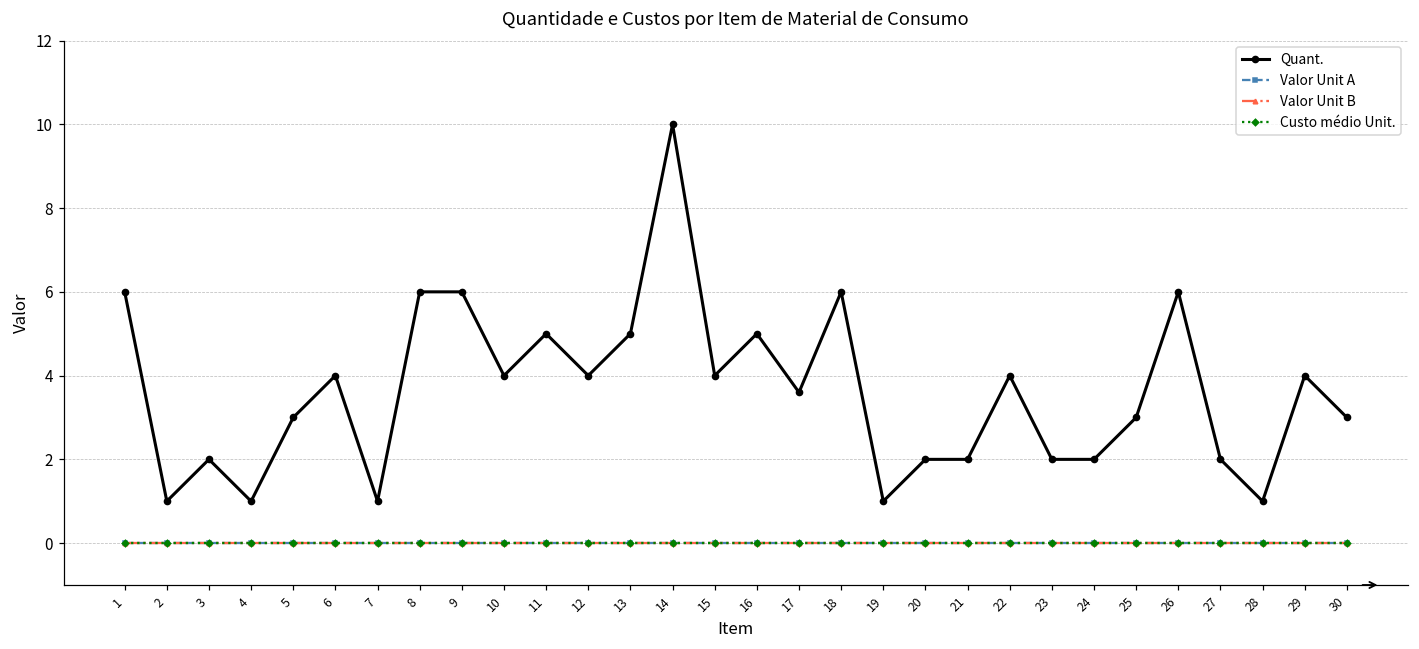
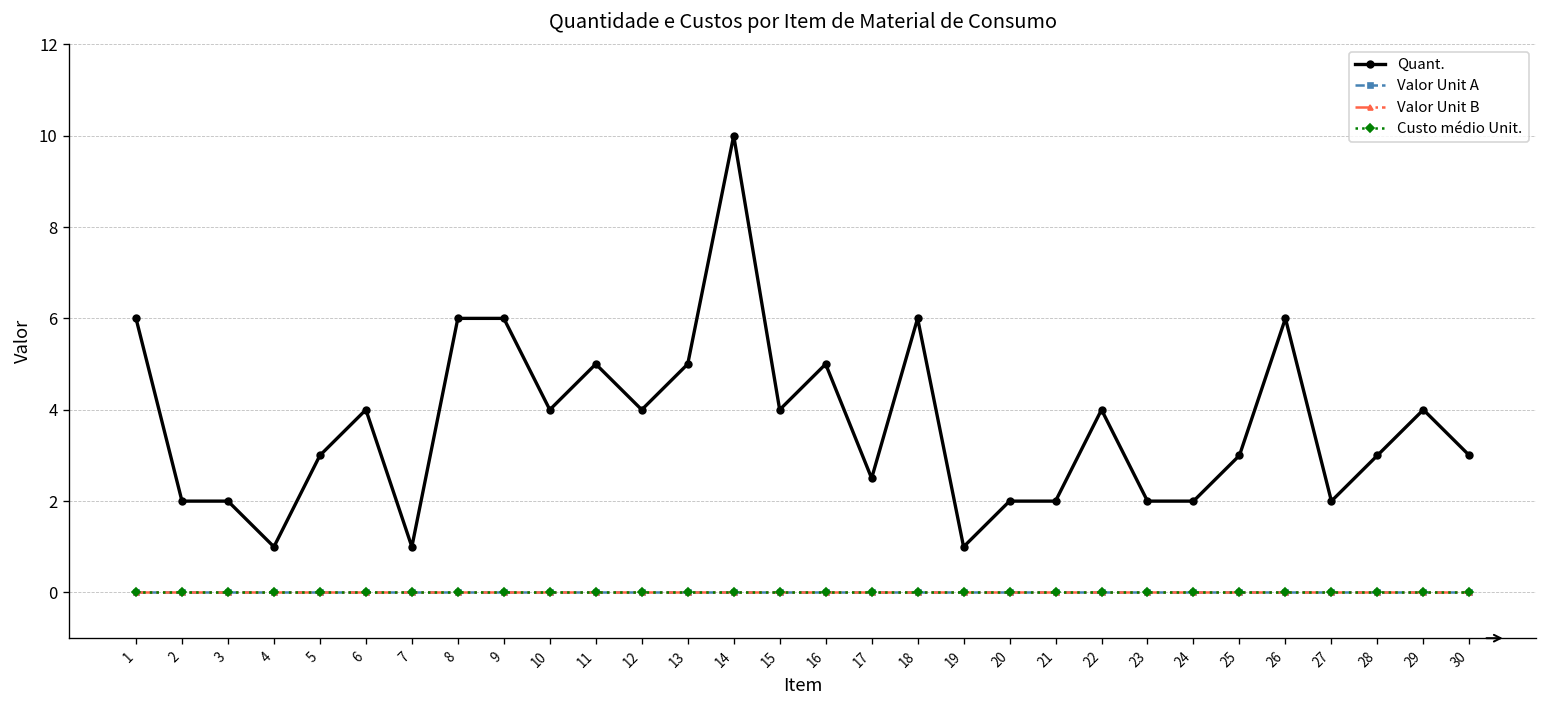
Quant., 2: 1 -> 2
Quant., 17: 3.6 -> 2.5
Quant., 28: 1 -> 3
